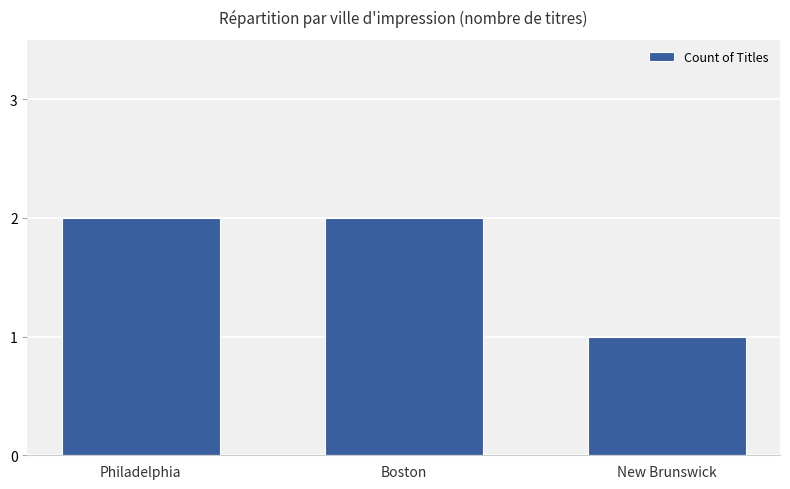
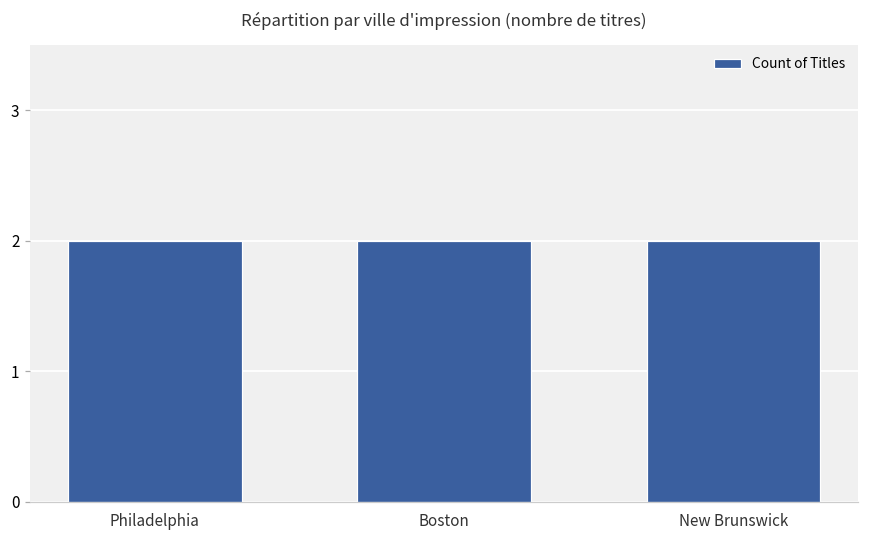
New Brunswick: 1 -> 2
